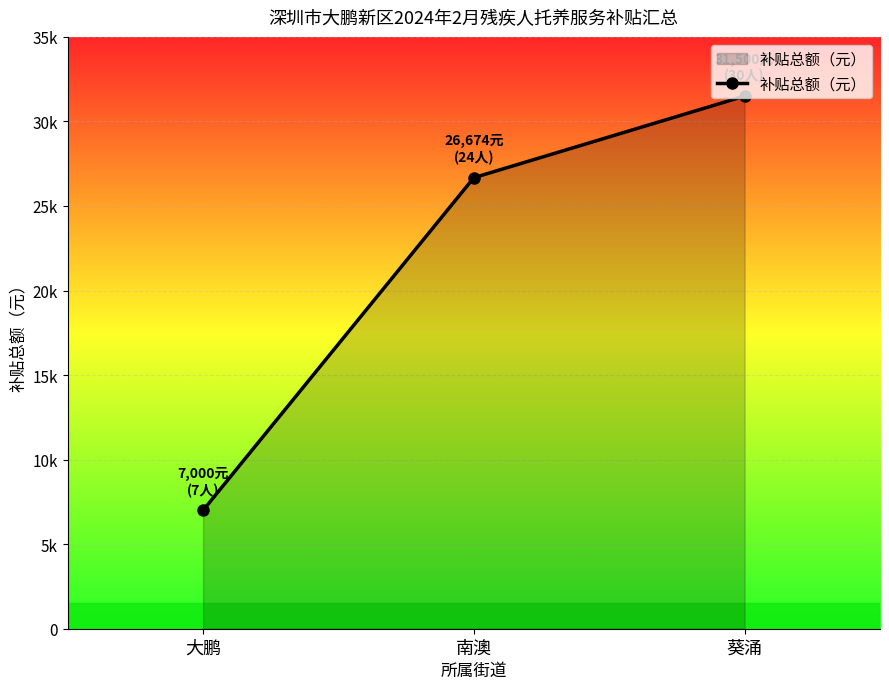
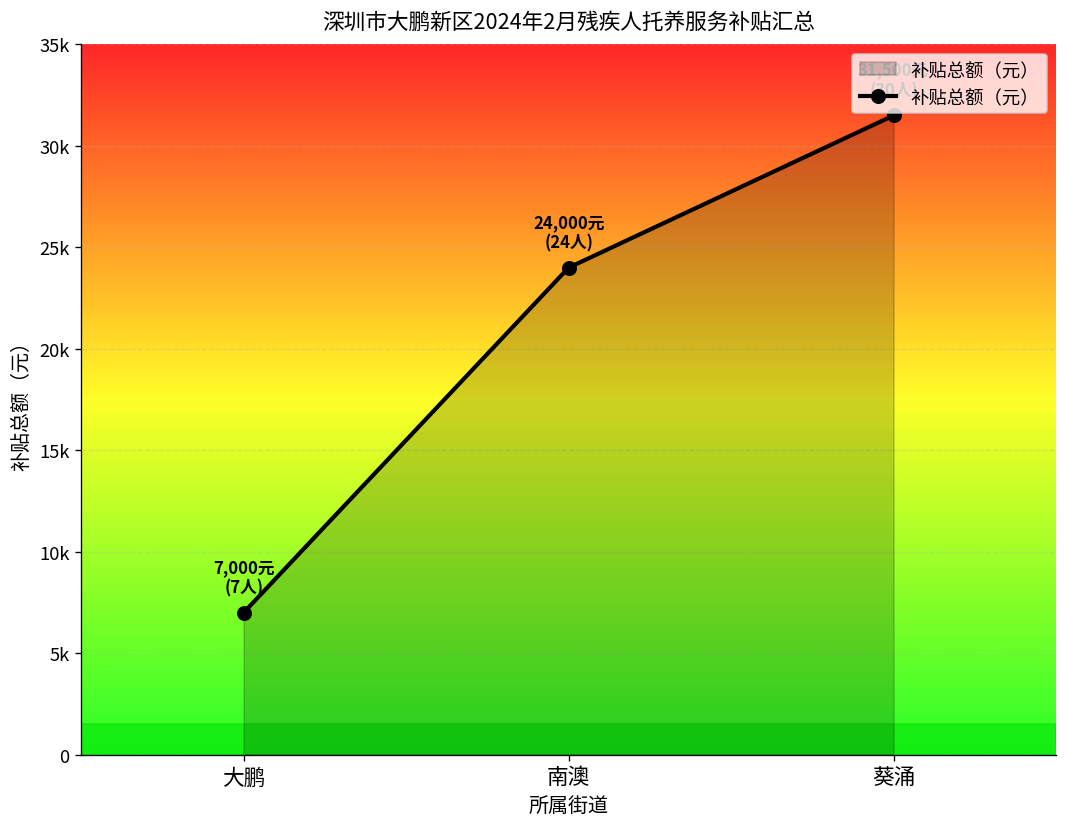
南澳: 26,674元 -> 24,000元
